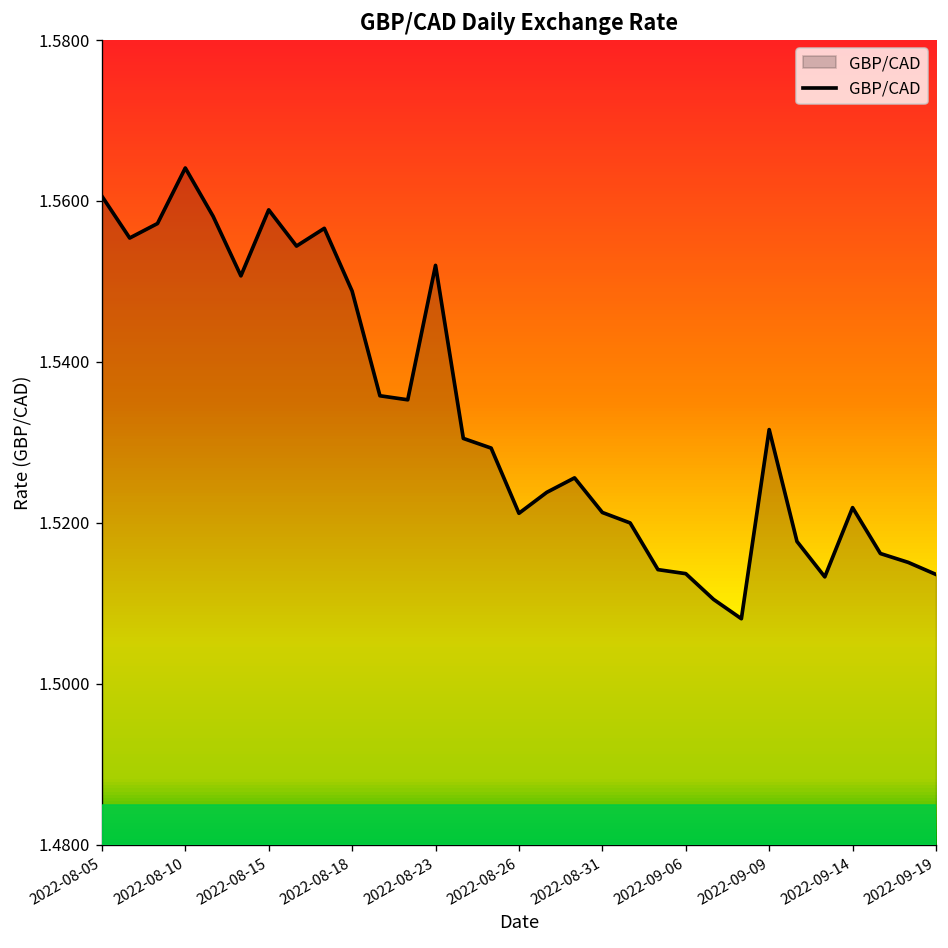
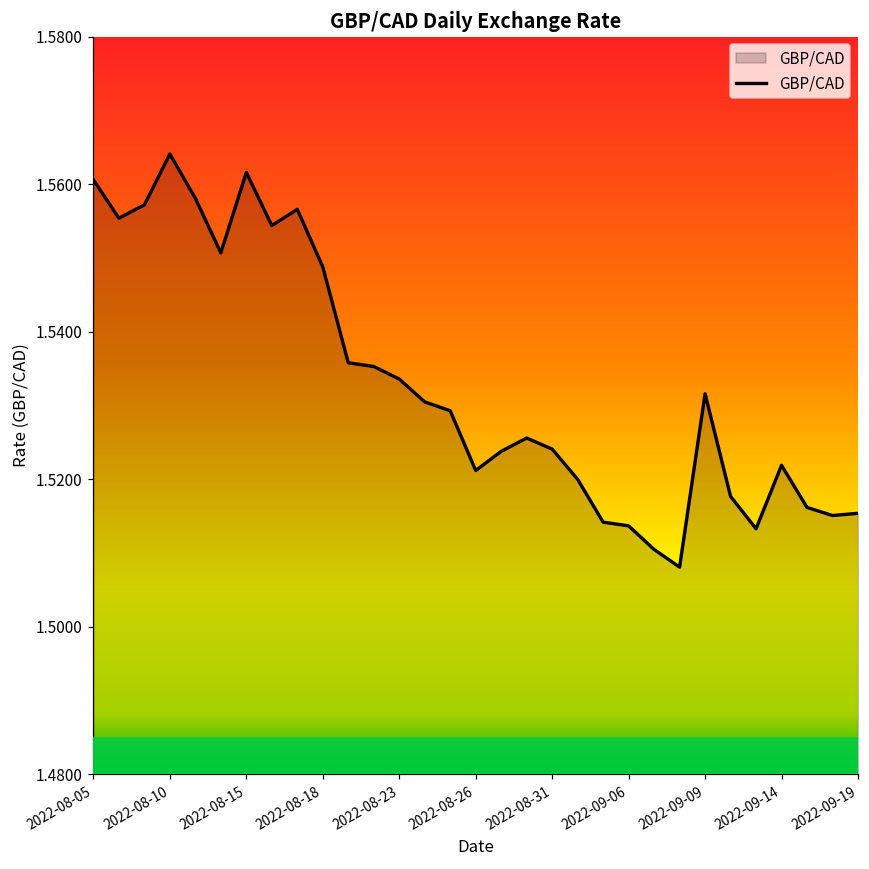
2022-08-15: 1.559 -> 1.562
2022-08-23: 1.552 -> 1.534
2022-08-31: 1.521 -> 1.524
2022-09-19: 1.514 -> 1.515
